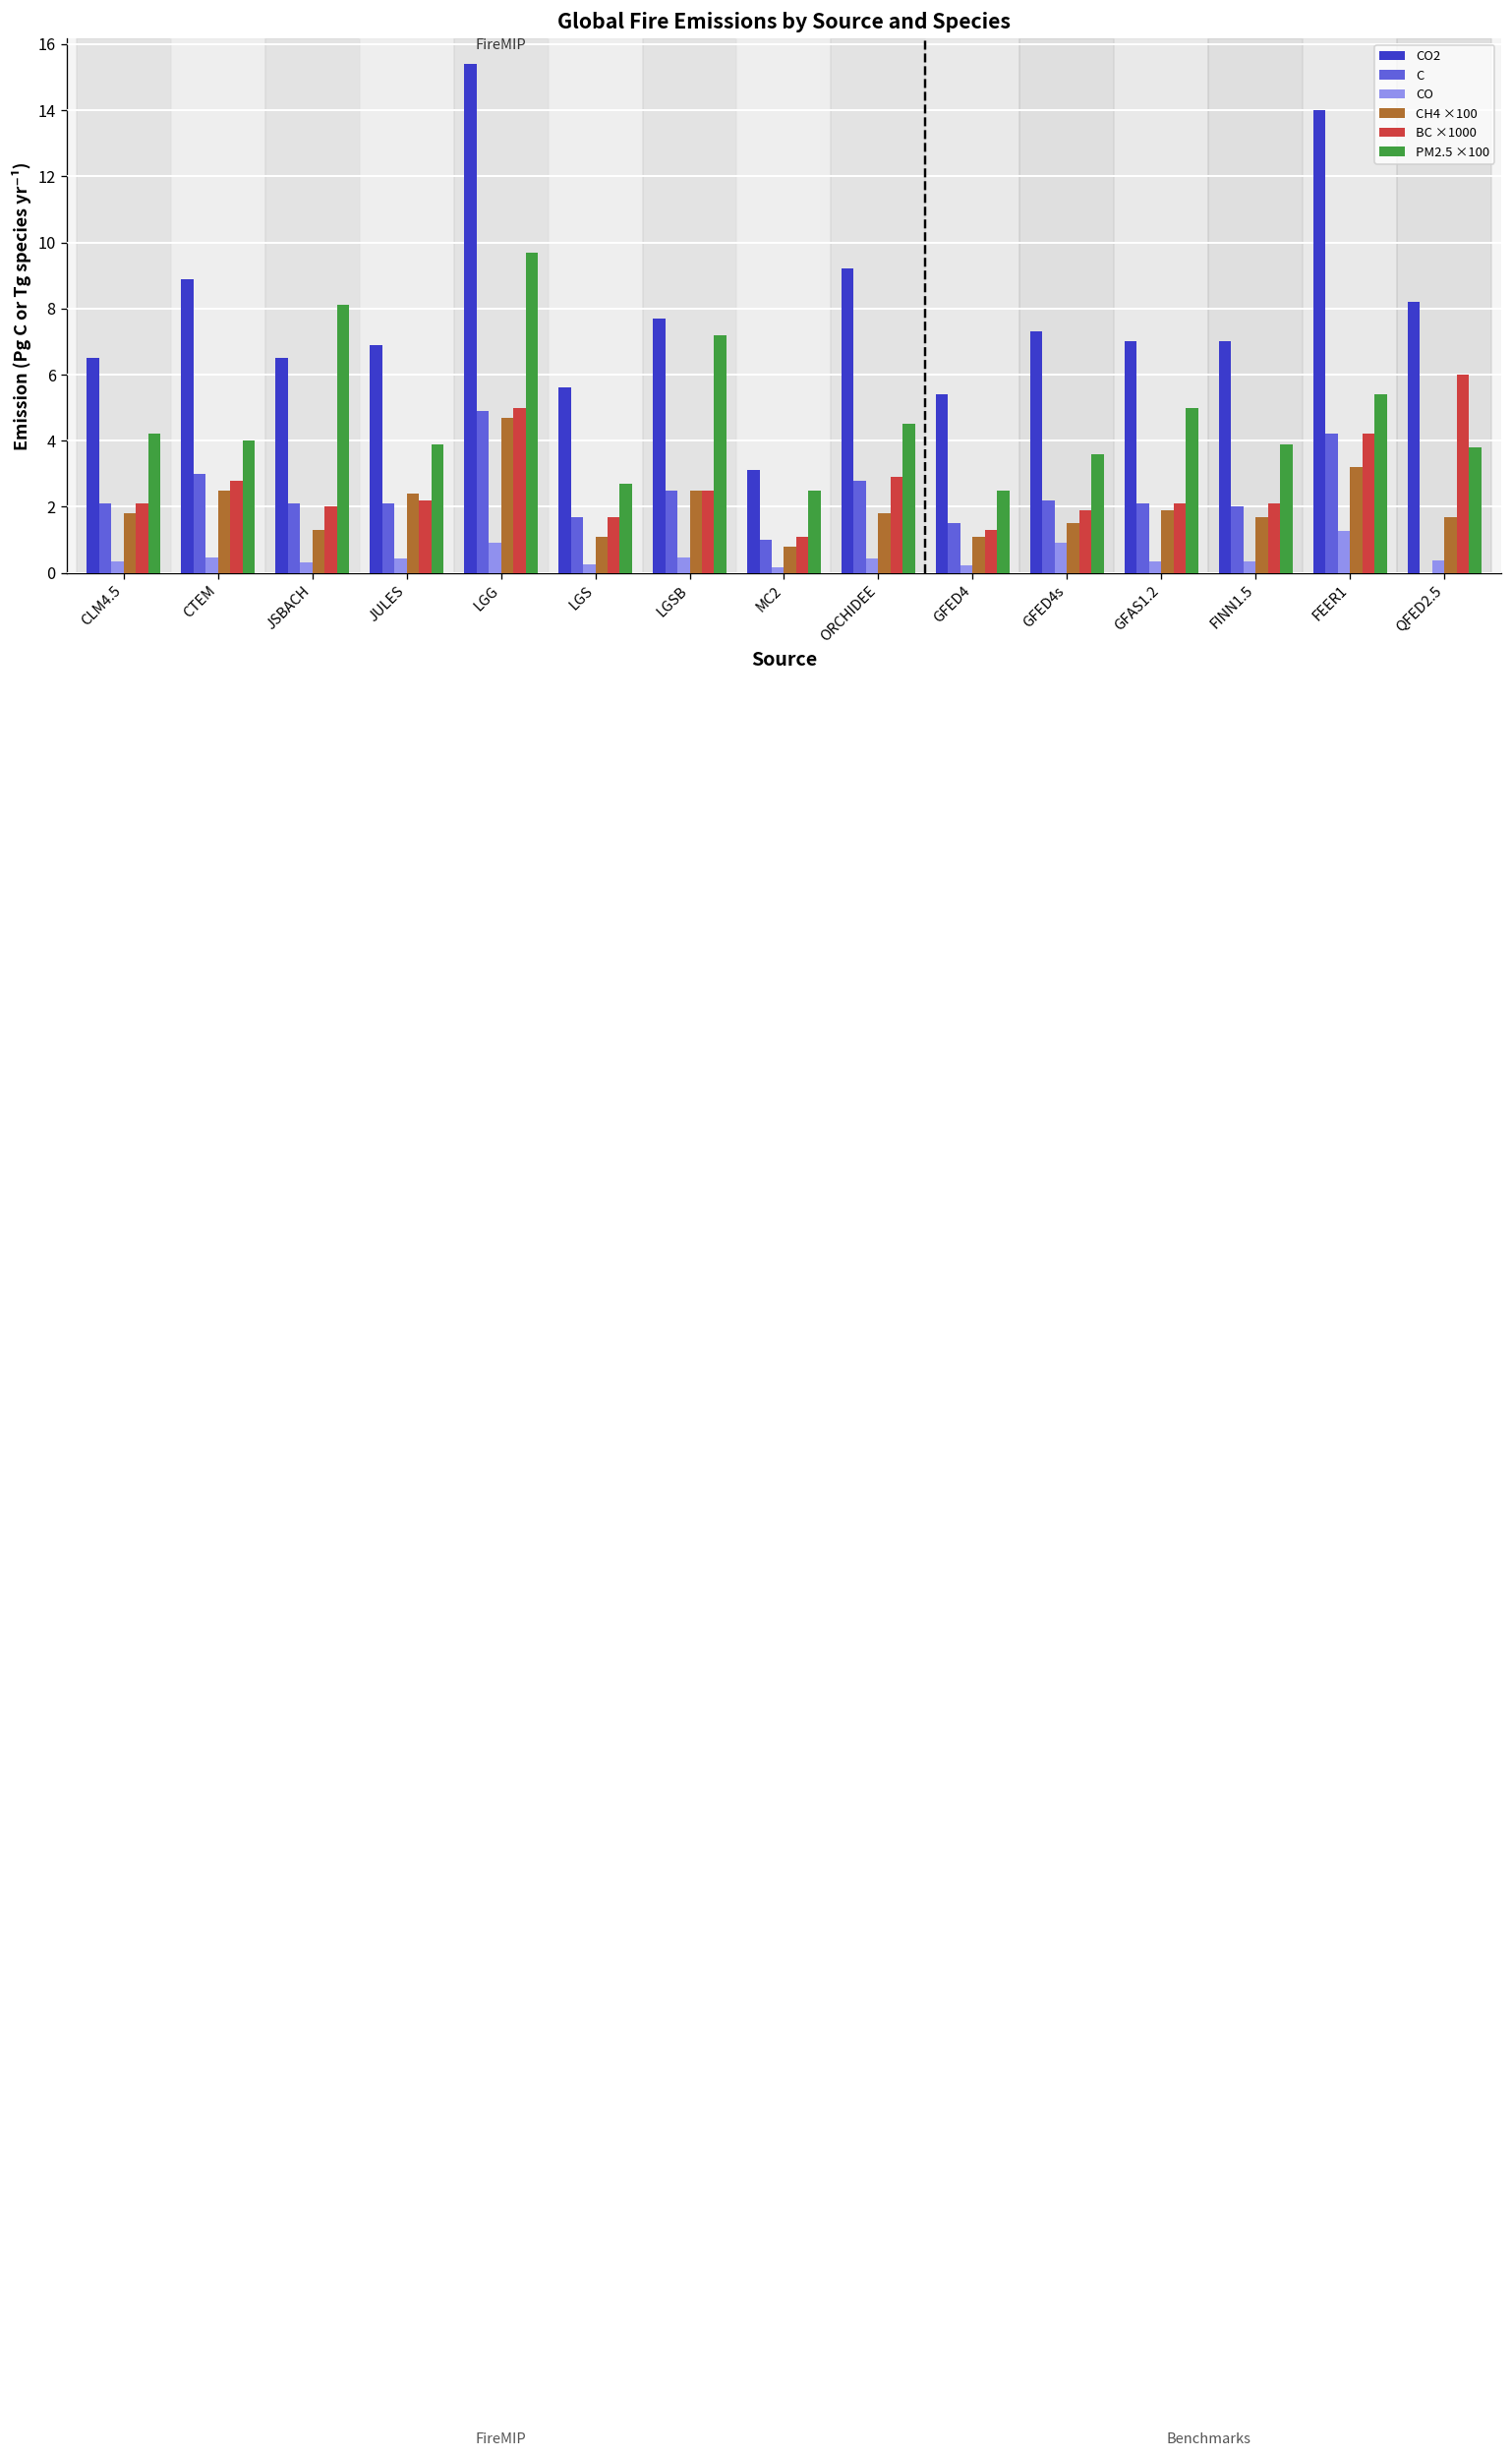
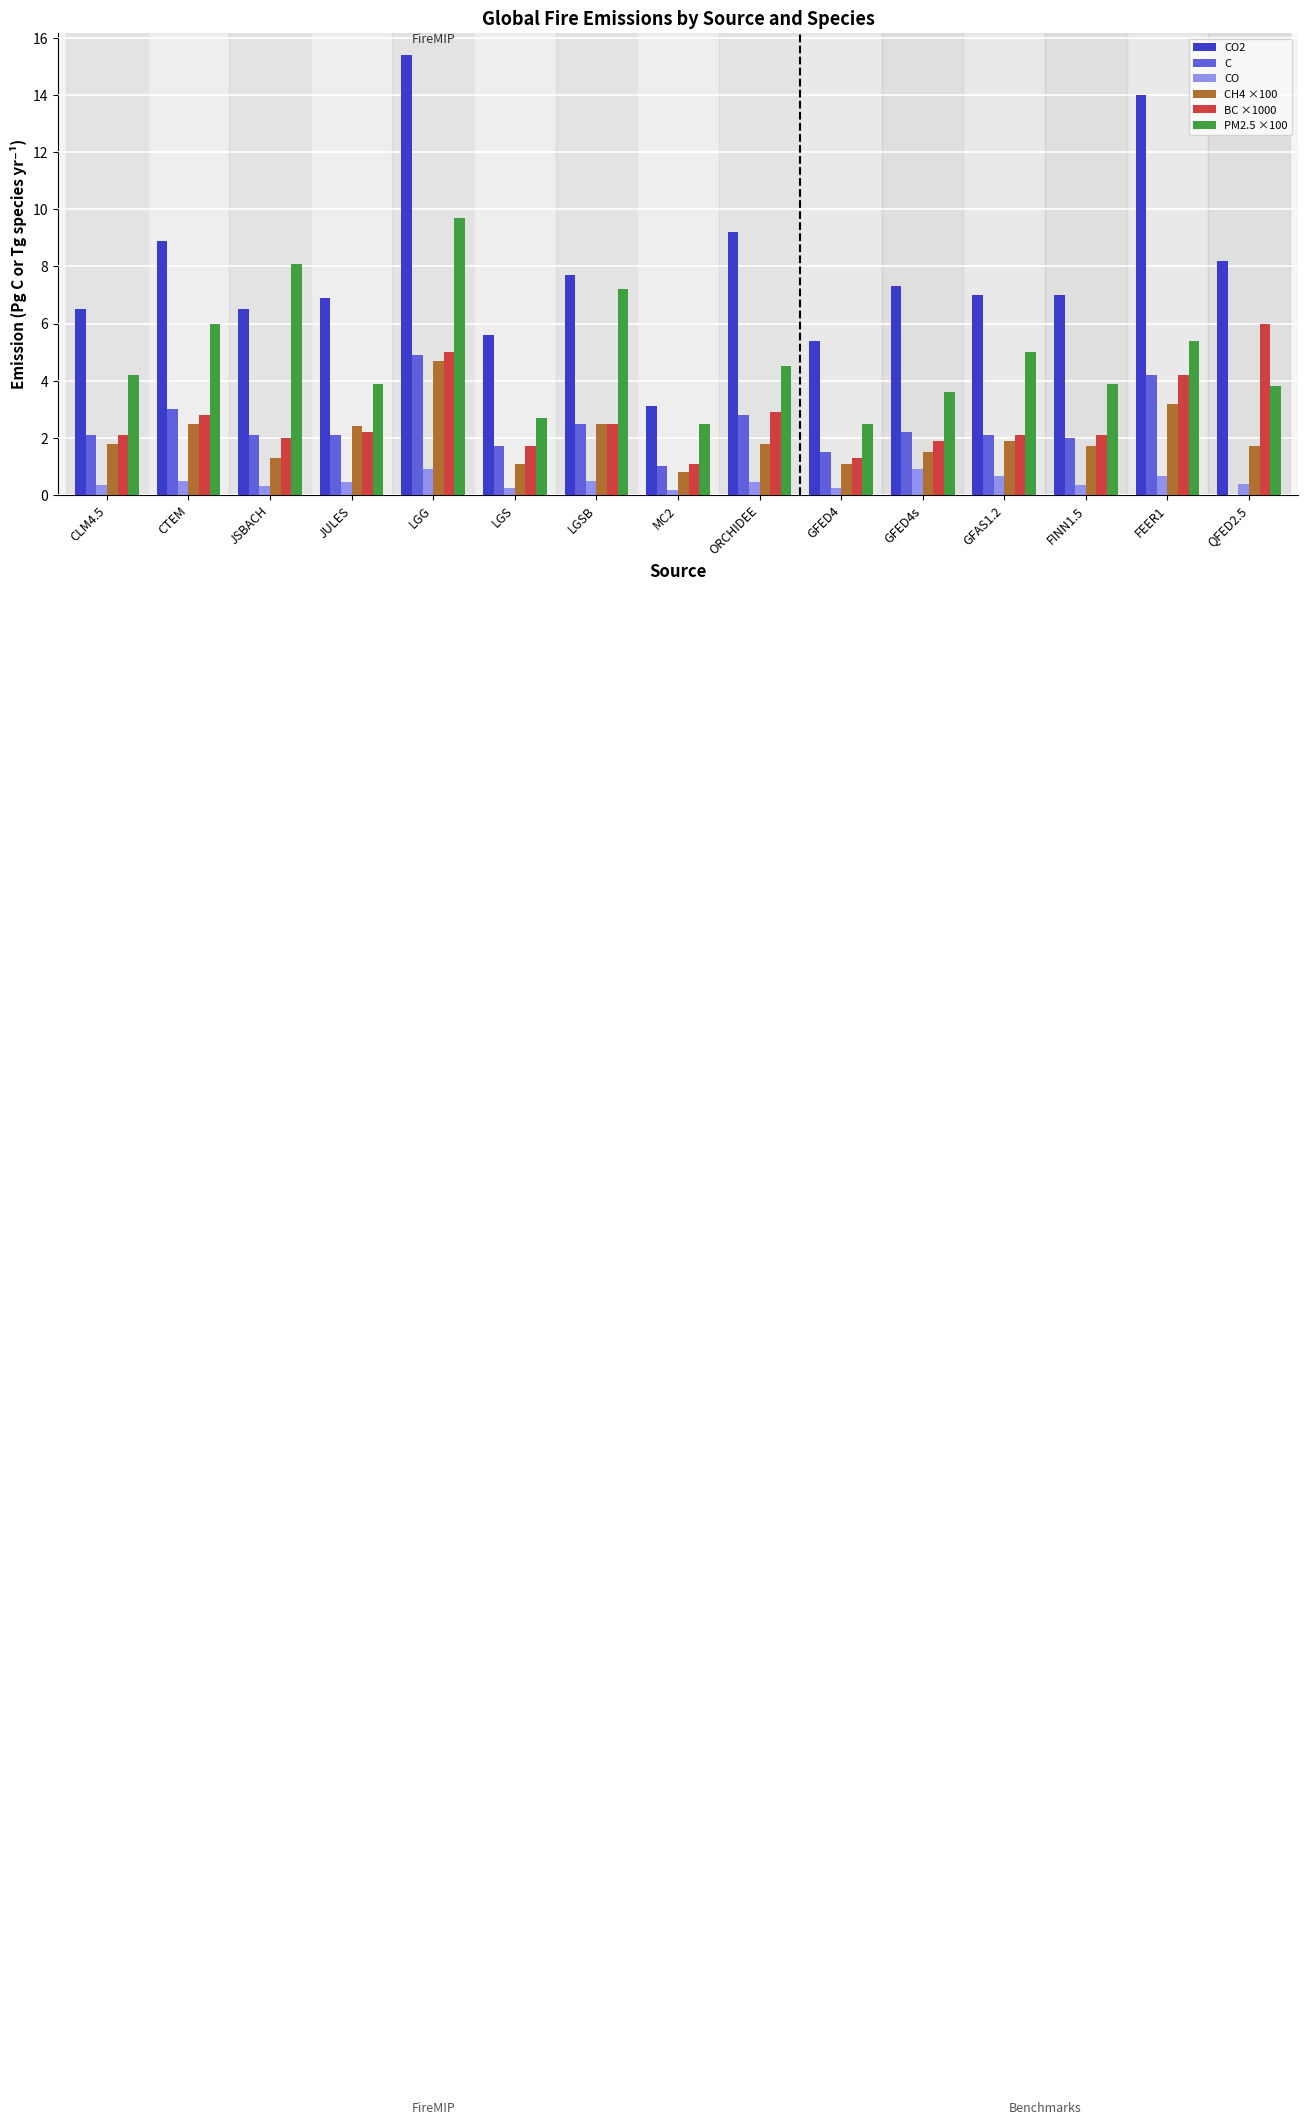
PM2.5 ×100, CTEM: 4.0 -> 6.0
CO, GFAS1.2: 0.4 -> 0.7
CO, FEER1: 1.3 -> 0.7
